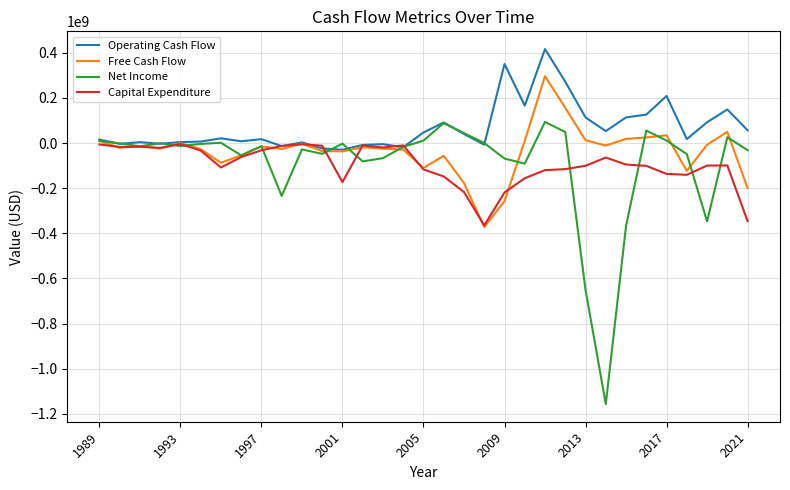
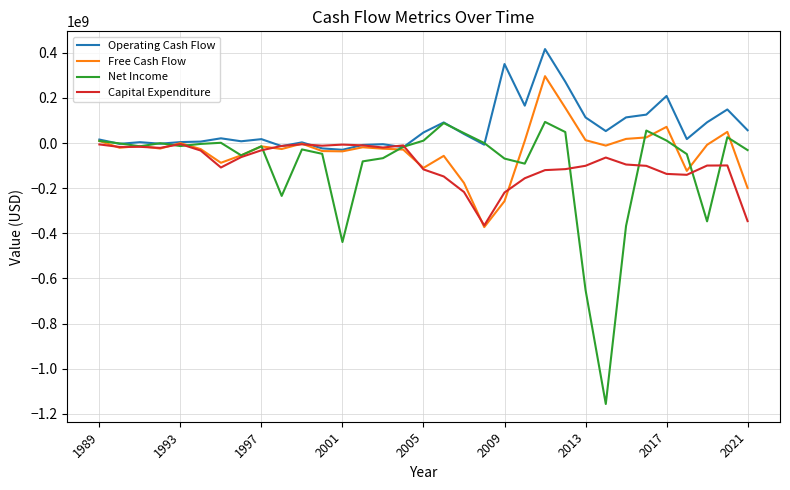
Net Income, 2001: 0 -> -440000000
Capital Expenditure, 2001: -170000000 -> -10000000
Free Cash Flow, 2017: 30000000 -> 70000000
